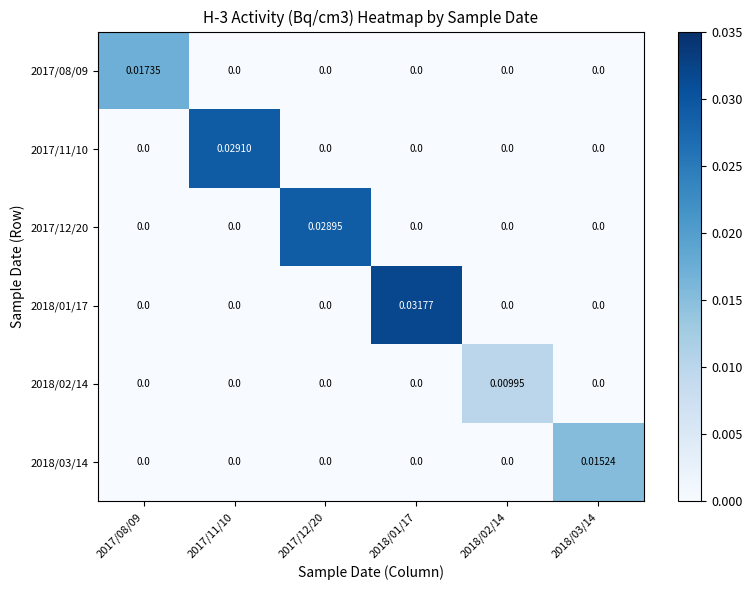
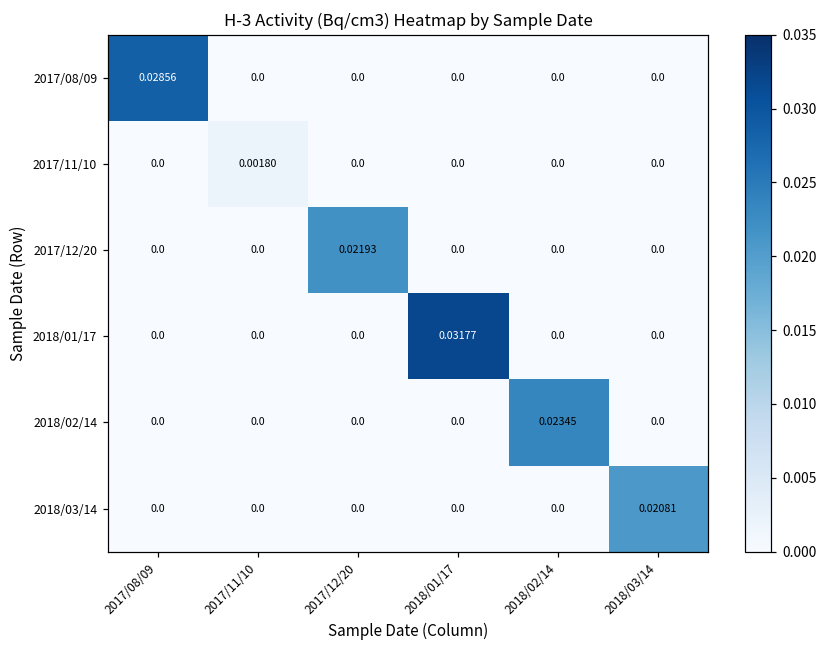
2017/08/09, 2017/08/09: 0.01735 -> 0.02856
2017/11/10, 2017/11/10: 0.02910 -> 0.00180
2017/12/20, 2017/12/20: 0.02895 -> 0.02193
2018/02/14, 2018/02/14: 0.00995 -> 0.02345
2018/03/14, 2018/03/14: 0.01524 -> 0.02081
